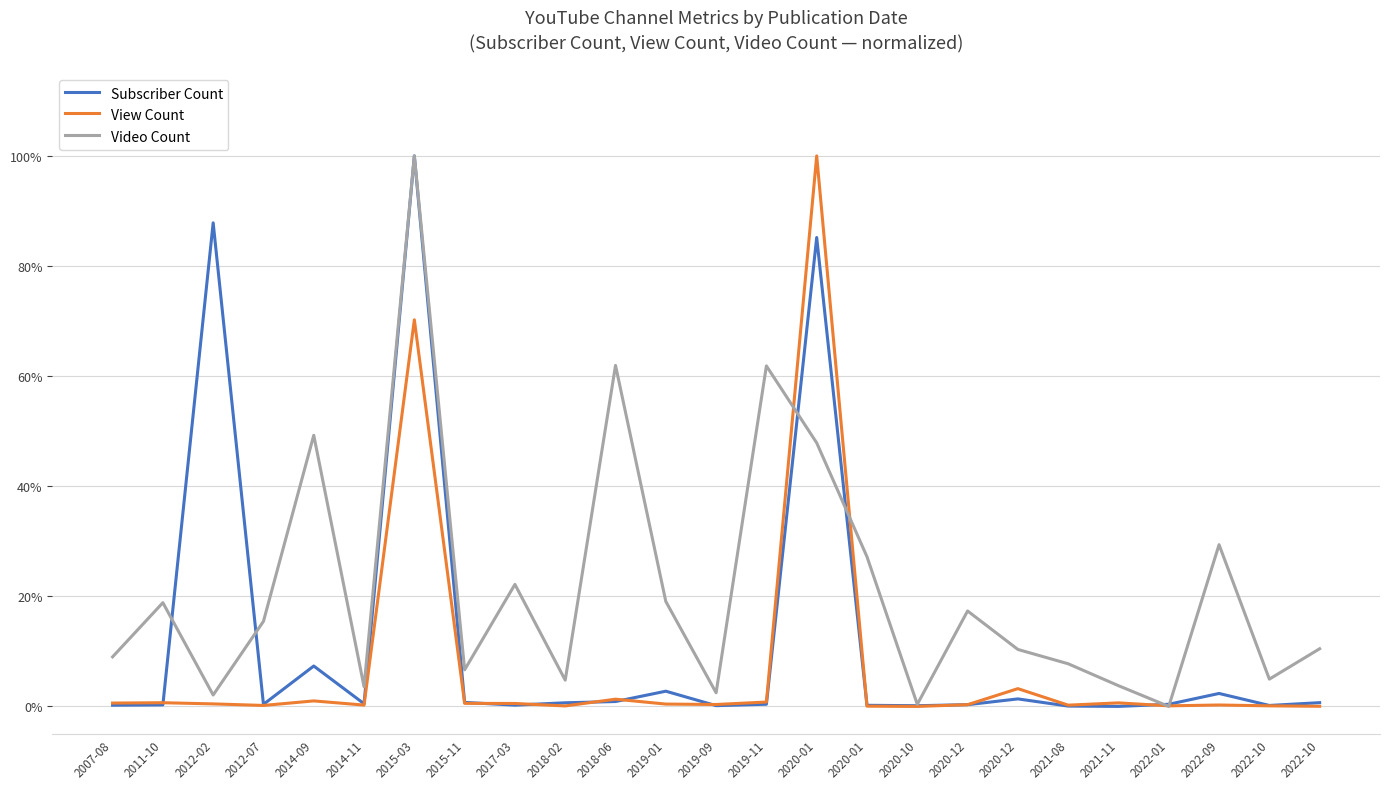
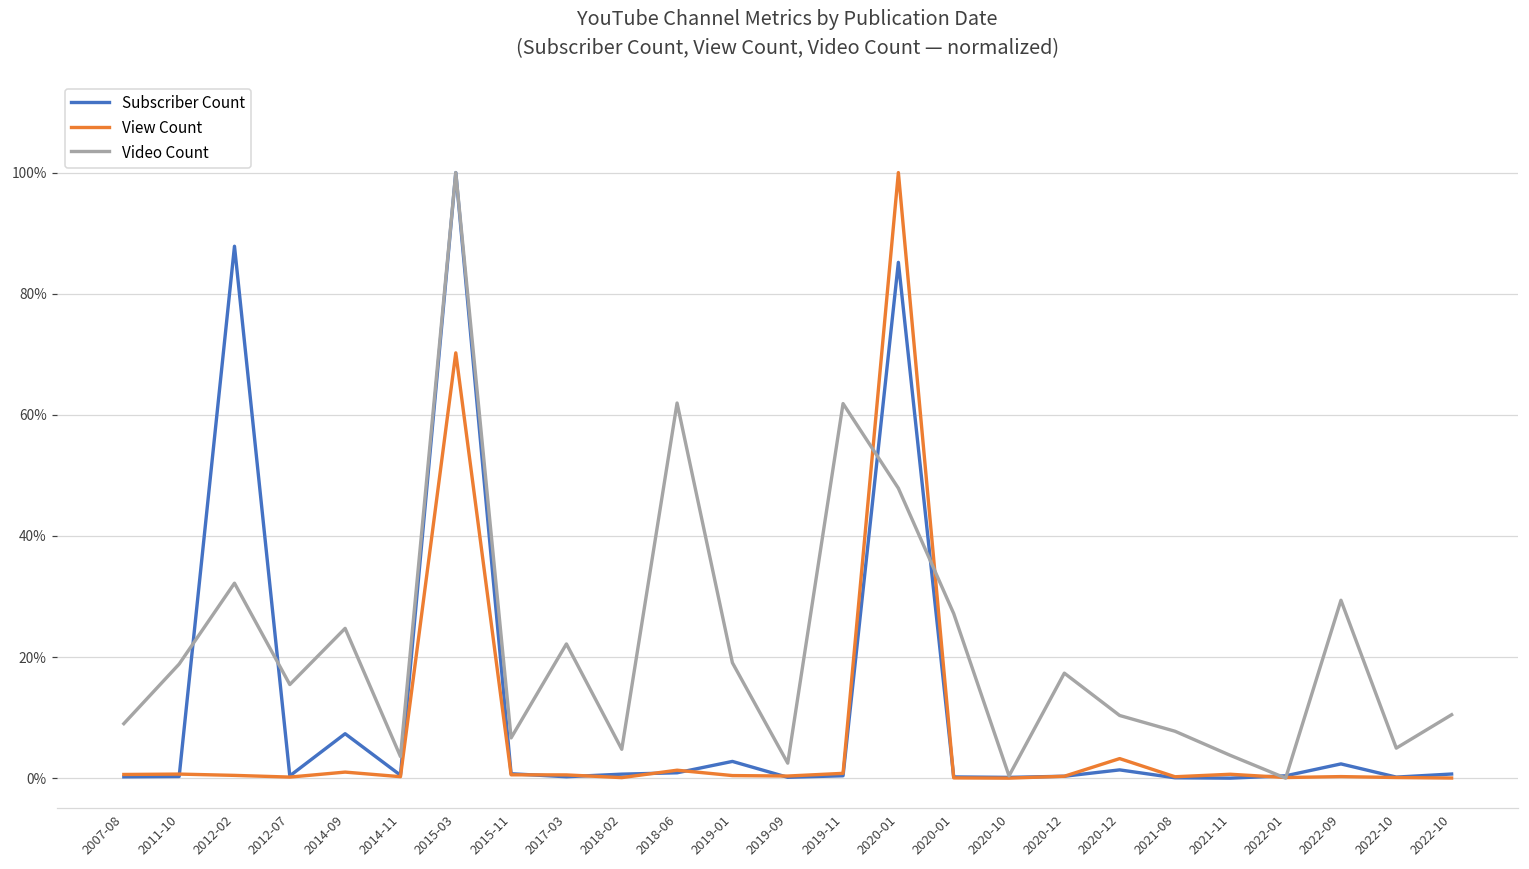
Video Count, 2012-02: 2% -> 32%
Video Count, 2014-09: 49% -> 25%
